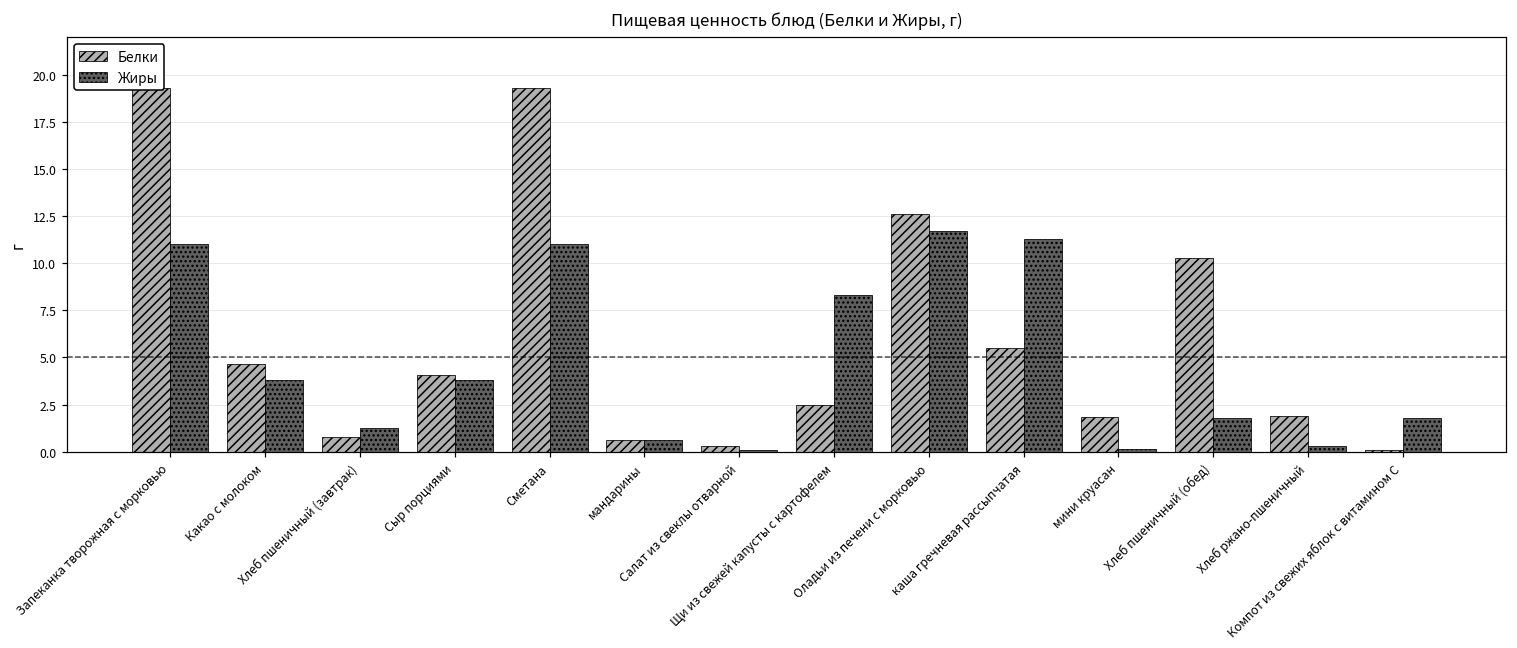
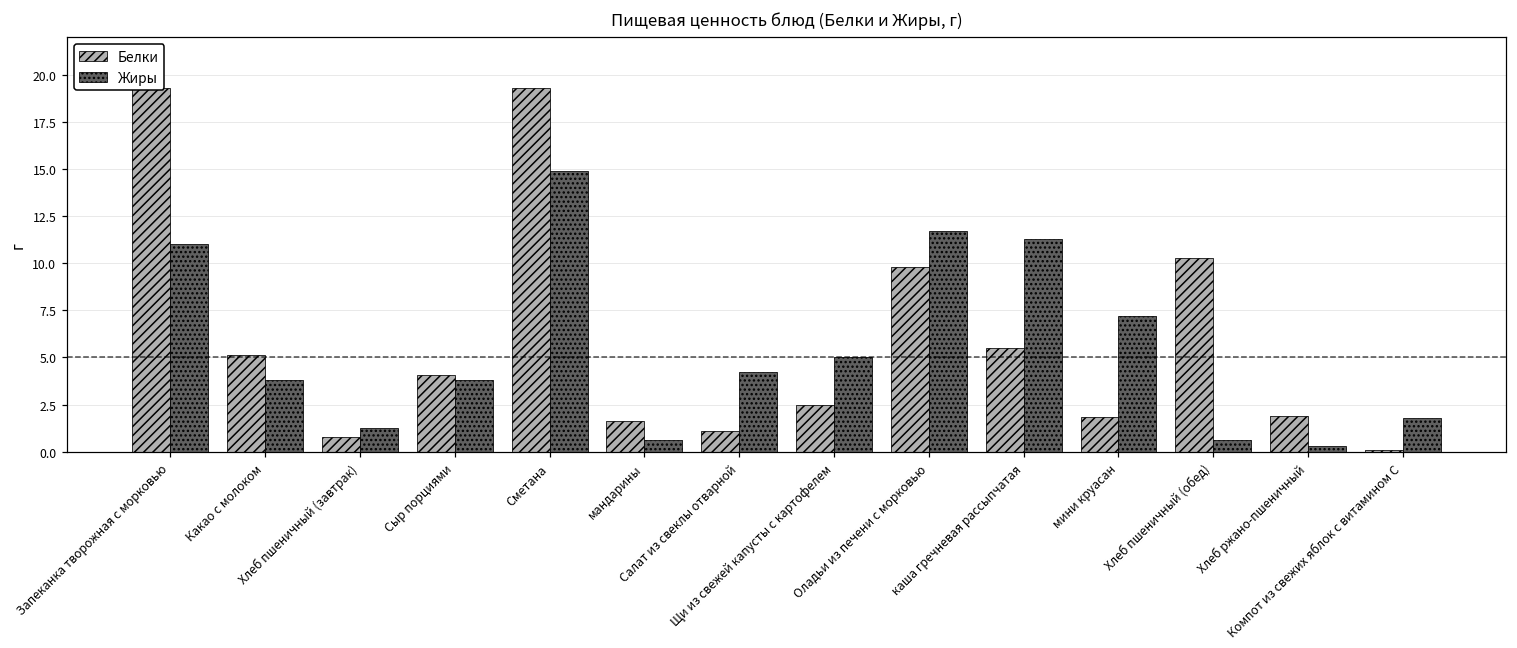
Белки, Какао с молоком: 4.7 -> 5.1
Жиры, Сметана: 11.0 -> 14.9
Белки, мандарины: 0.6 -> 1.6
Белки, Салат из свеклы отварной: 0.3 -> 1.1
Жиры, Салат из свеклы отварной: 0.1 -> 4.2
Жиры, Щи из свежей капусты с картофелем: 8.3 -> 5.0
Белки, Оладьи из печени с морковью: 12.6 -> 9.8
Жиры, мини круасан: 0.1 -> 7.2
Жиры, Хлеб пшеничный (обед): 1.8 -> 0.6
